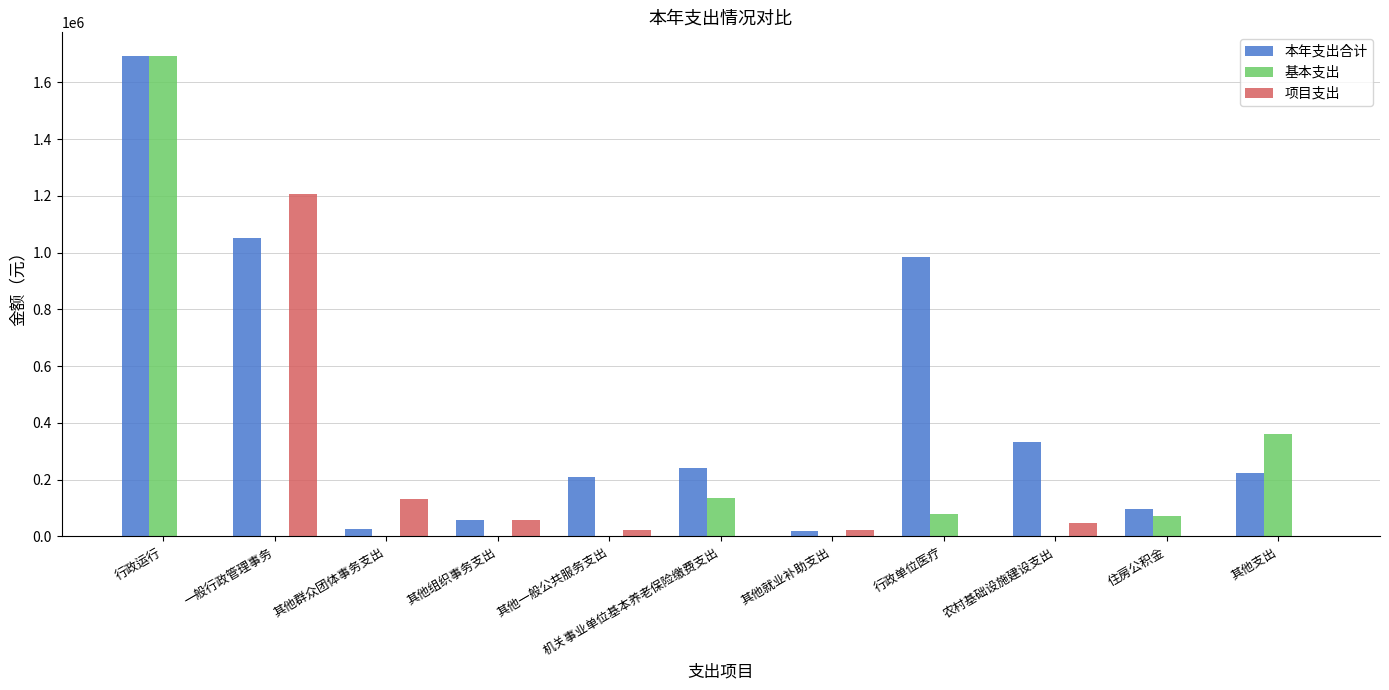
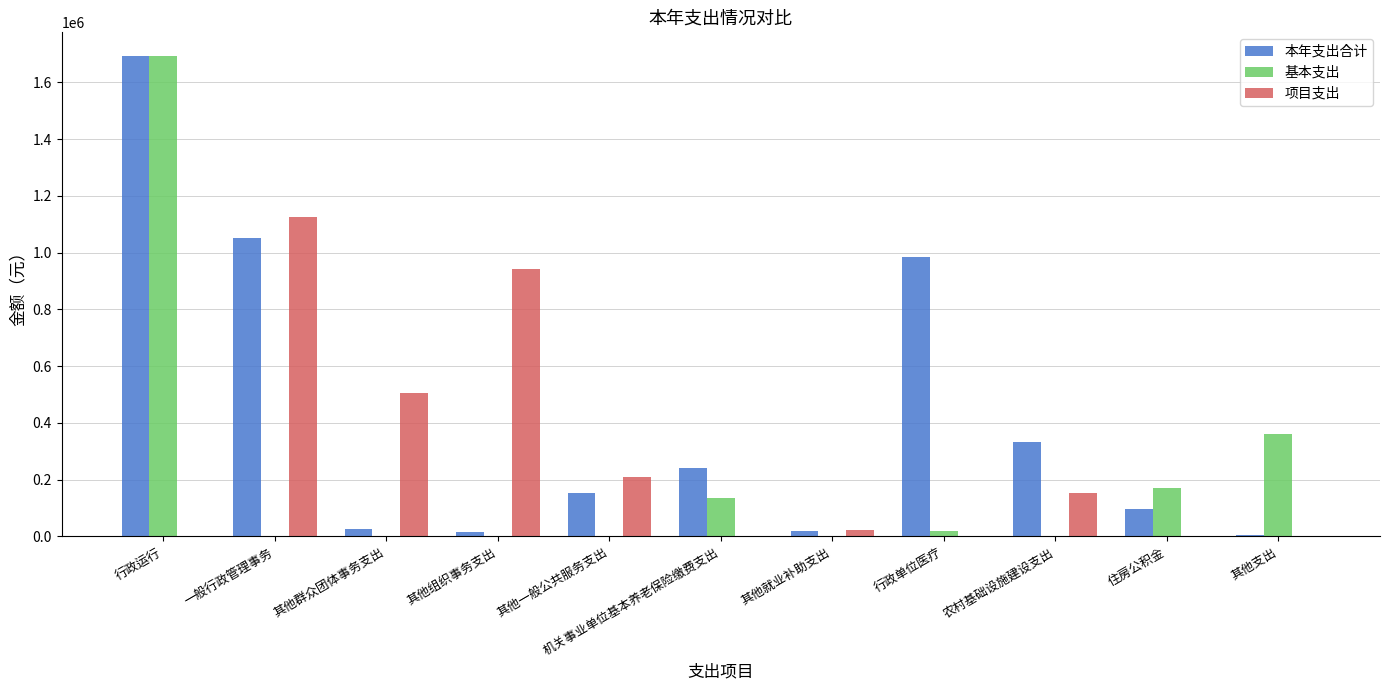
项目支出, 一般行政管理事务: 1210000 -> 1130000
项目支出, 其他群众团体事务支出: 130000 -> 510000
本年支出合计, 其他组织事务支出: 60000 -> 10000
项目支出, 其他组织事务支出: 60000 -> 940000
本年支出合计, 其他一般公共服务支出: 210000 -> 150000
项目支出, 其他一般公共服务支出: 20000 -> 210000
基本支出, 行政单位医疗: 80000 -> 20000
项目支出, 农村基础设施建设支出: 50000 -> 150000
基本支出, 住房公积金: 70000 -> 170000
本年支出合计, 其他支出: 220000 -> 10000
